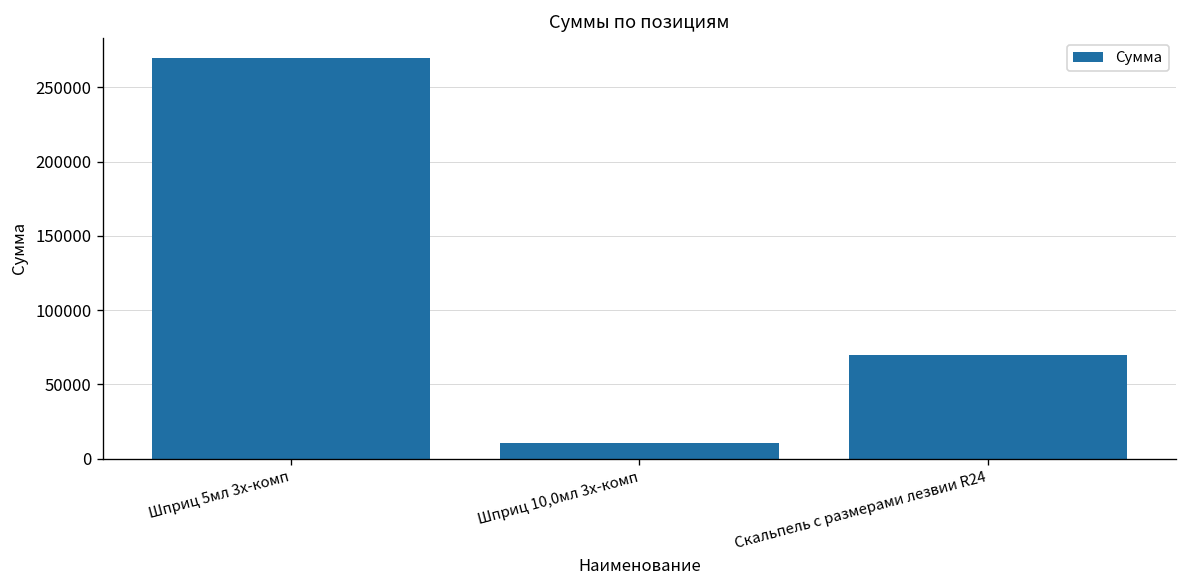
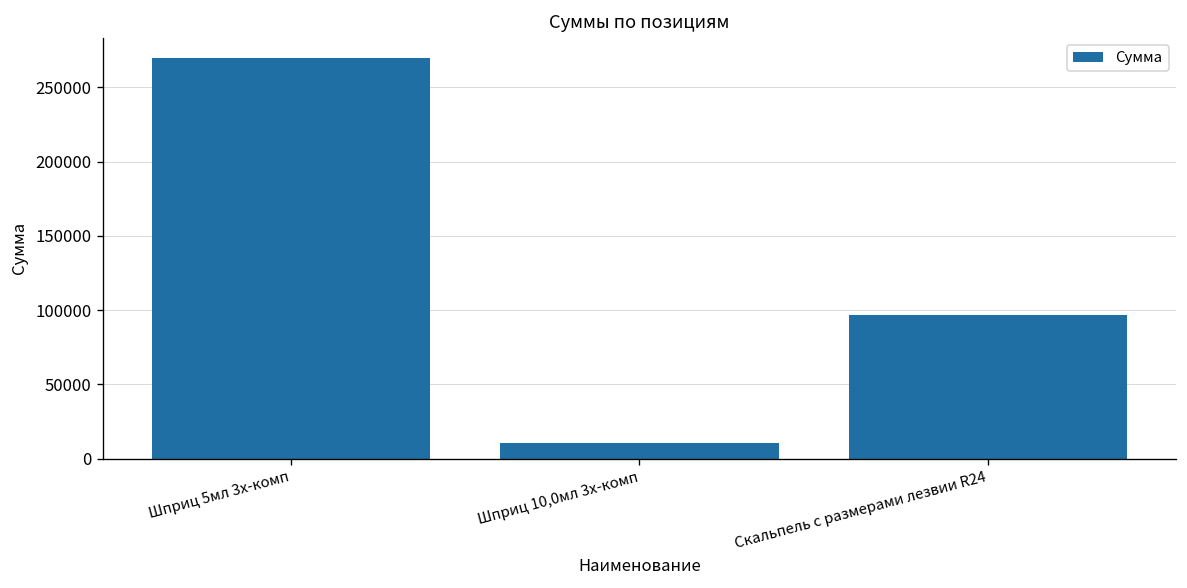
Скальпель с размерами лезвии R24: 70000 -> 96000
